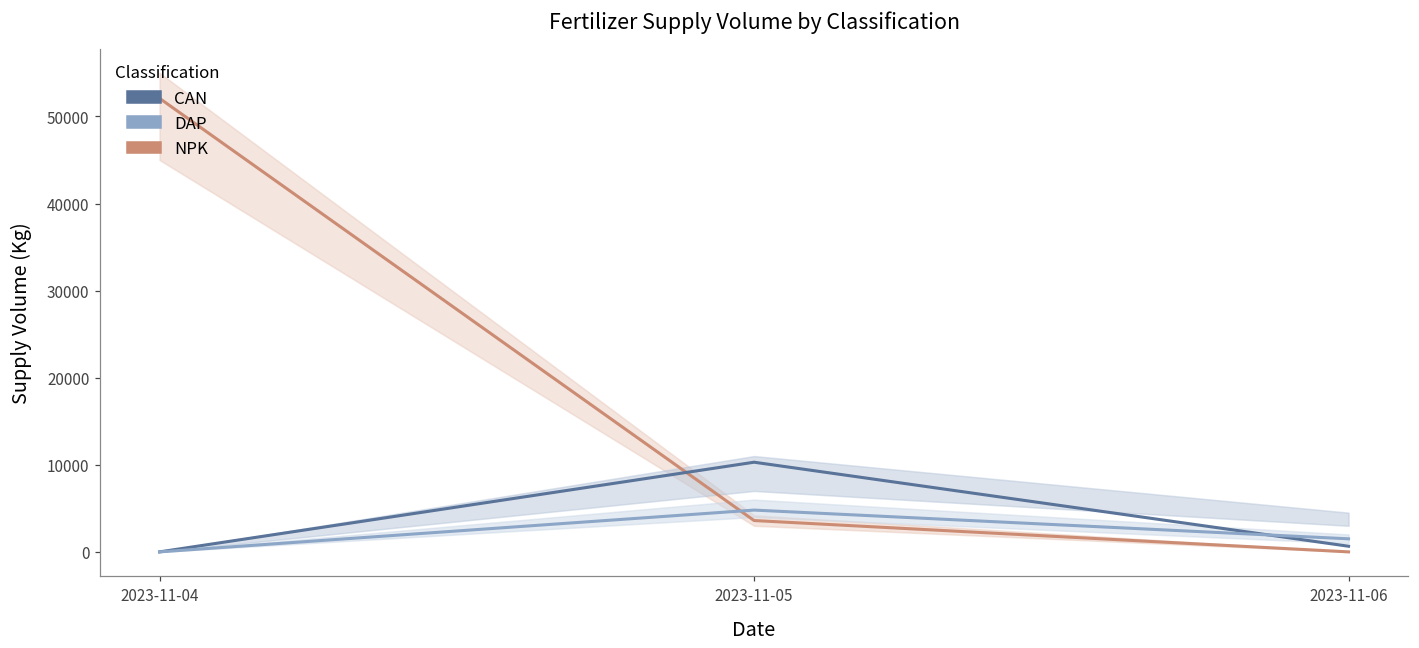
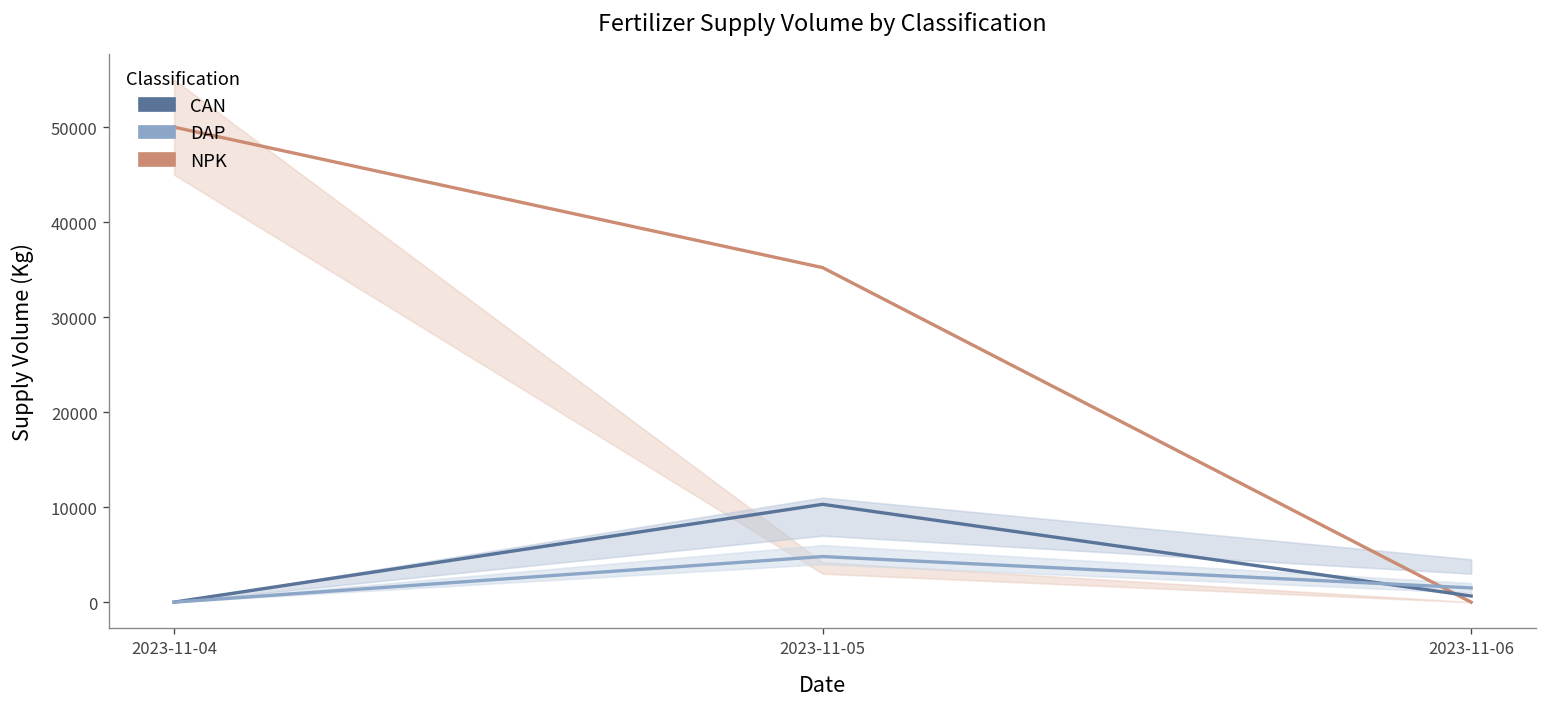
NPK, 2023-11-04: 52000 -> 50000
NPK, 2023-11-05: 4000 -> 35000
